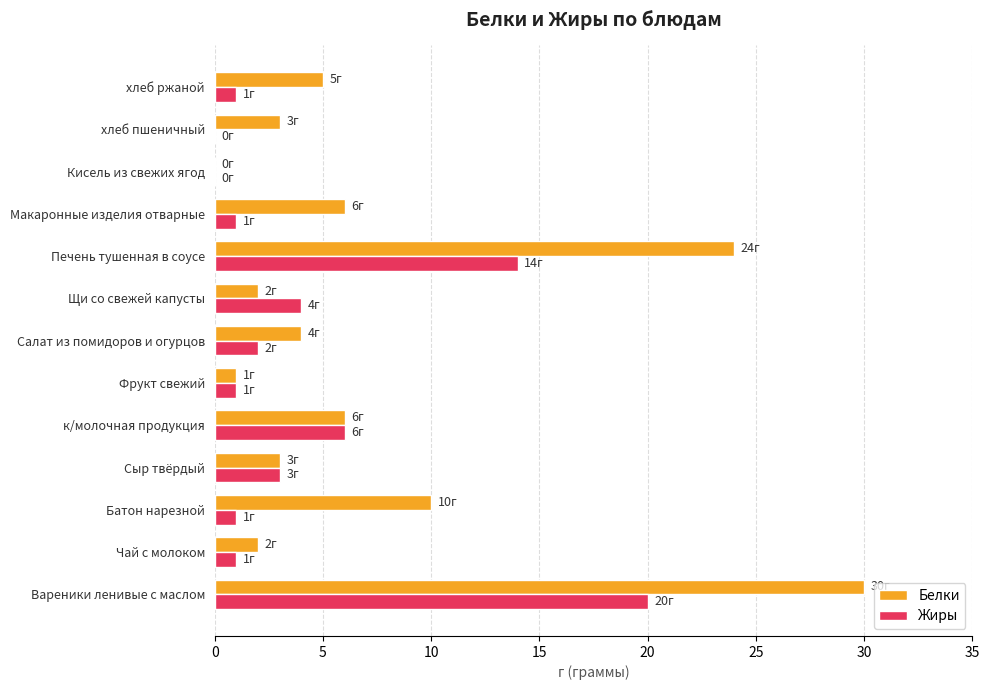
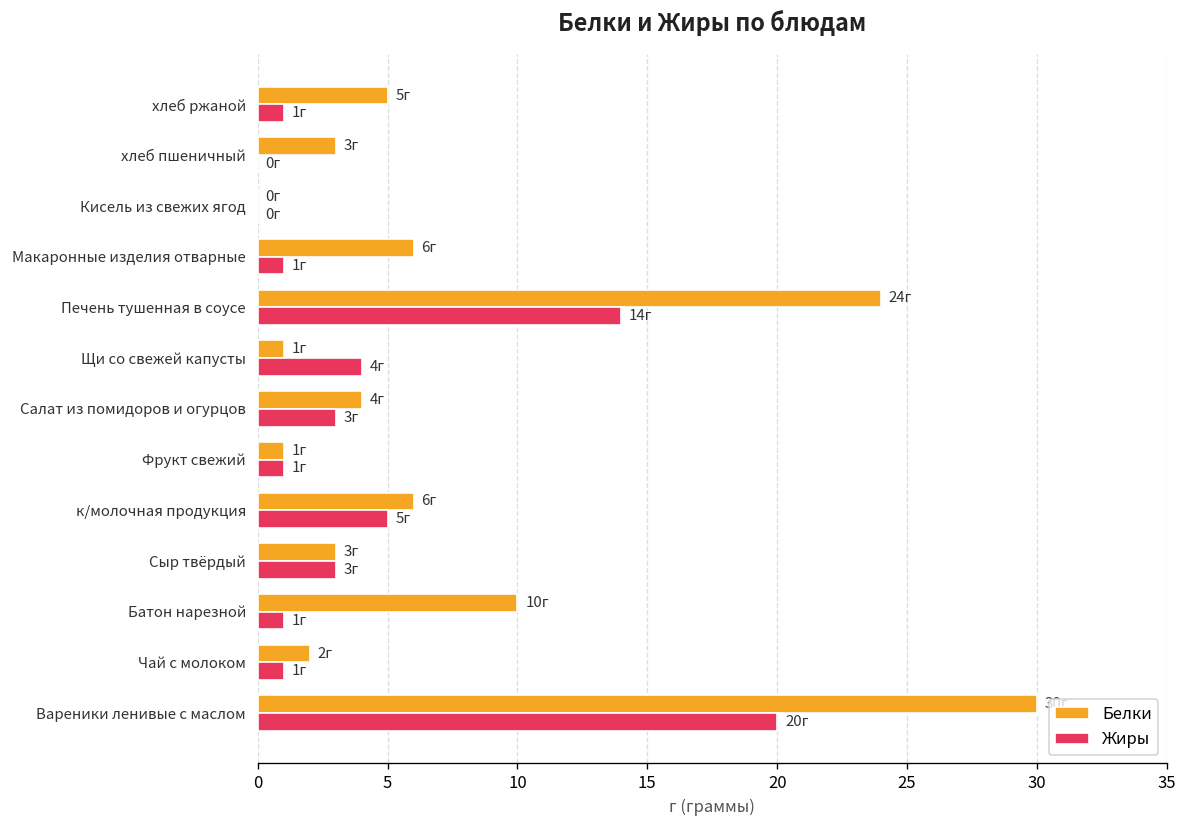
Белки, Щи со свежей капусты: 2г -> 1г
Жиры, Салат из помидоров и огурцов: 2г -> 3г
Жиры, к/молочная продукция: 6г -> 5г
